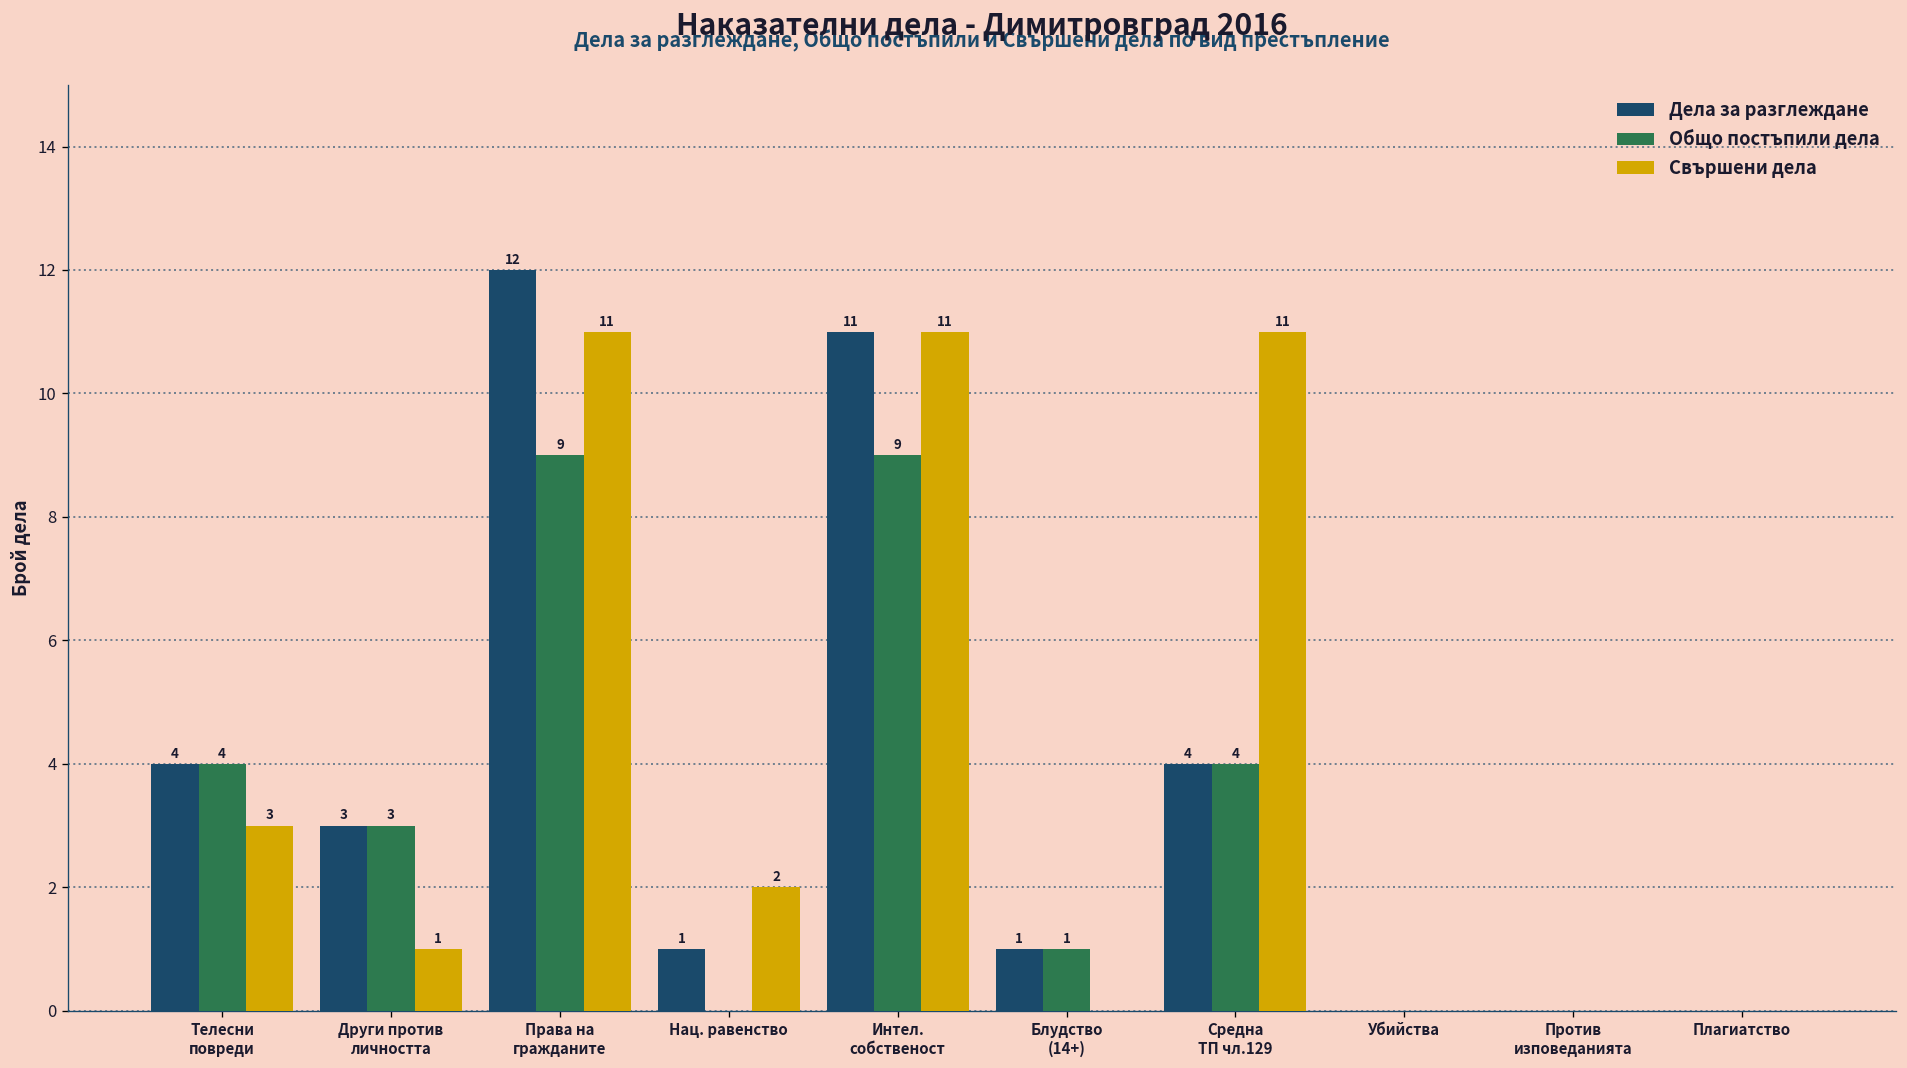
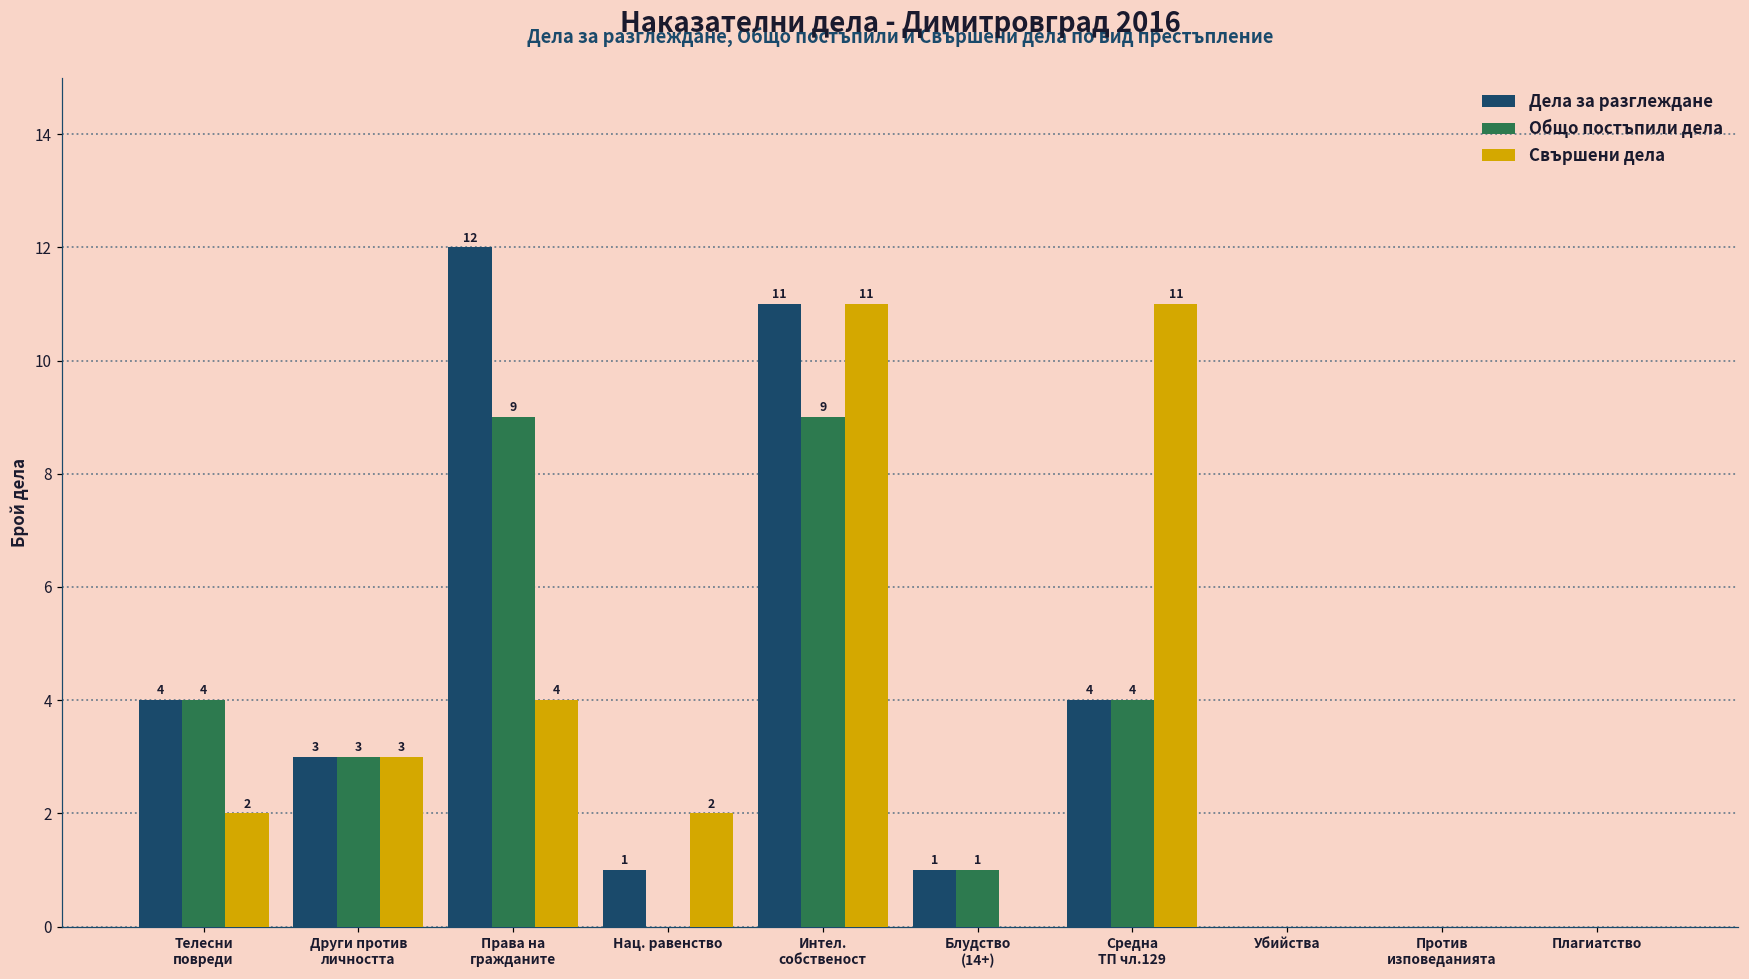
Свършени дела, Телесни повреди: 3 -> 2
Свършени дела, Други против личността: 1 -> 3
Свършени дела, Права на гражданите: 11 -> 4
